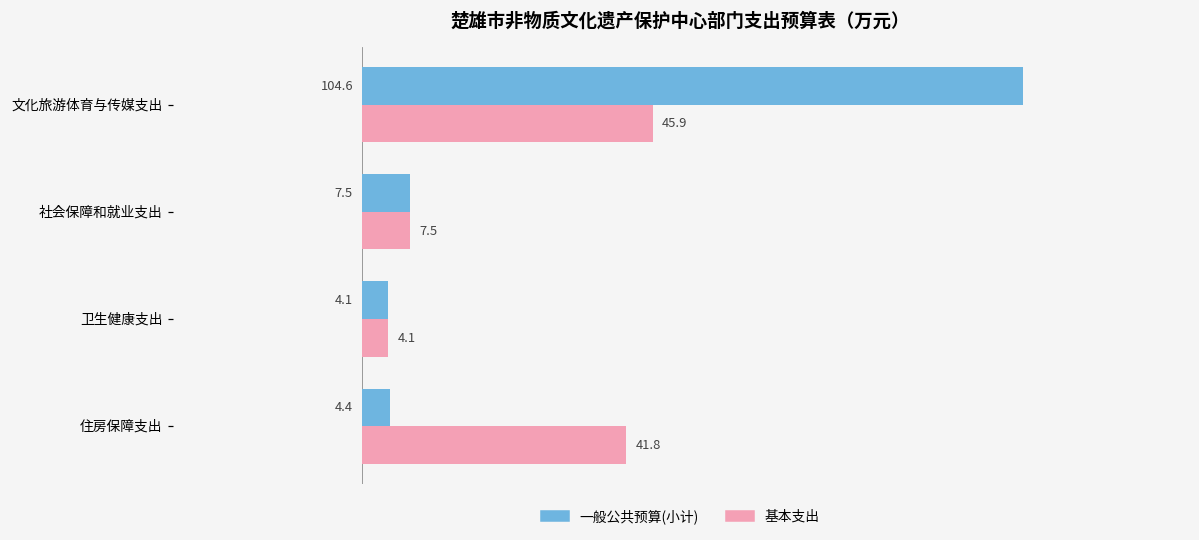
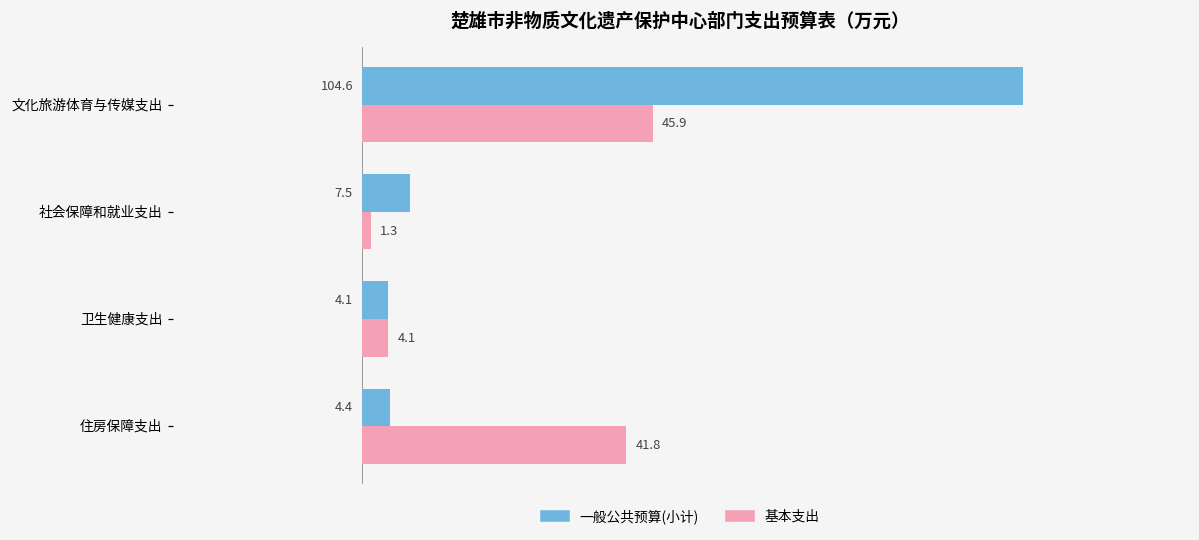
基本支出, 社会保障和就业支出: 7.5 -> 1.3
